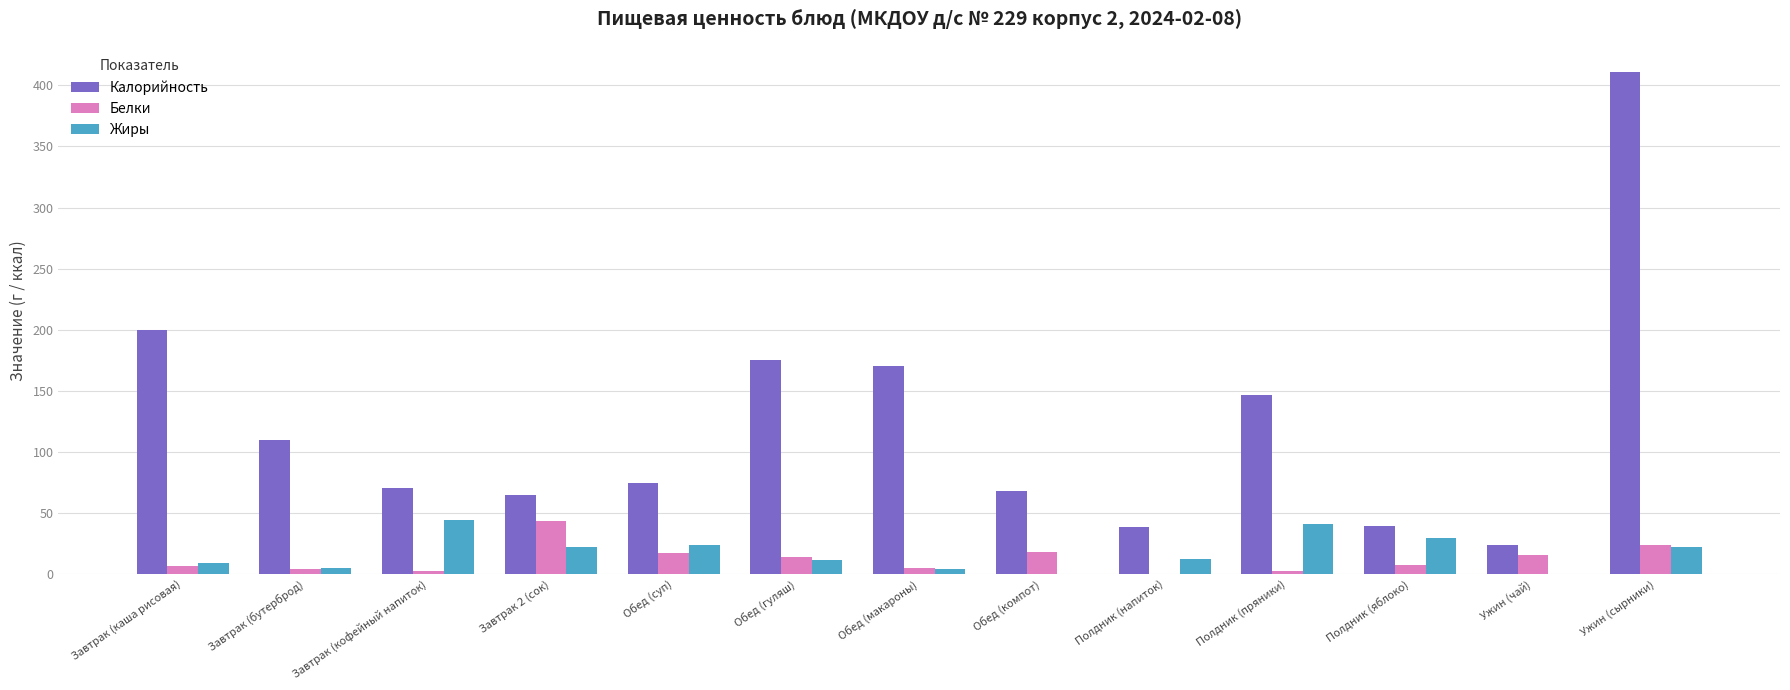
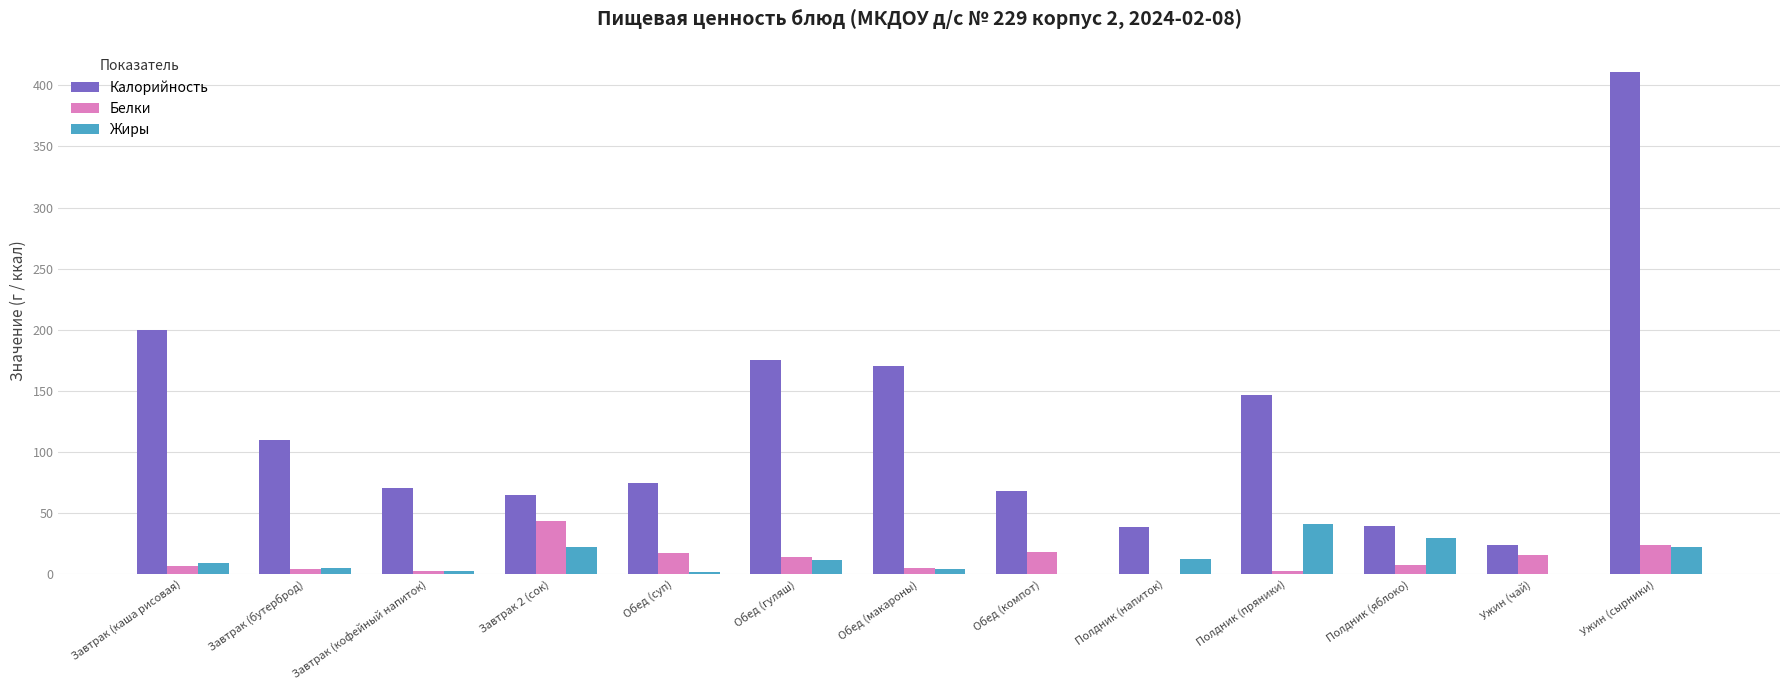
Жиры, Завтрак (кофейный напиток): 45 -> 2
Жиры, Обед (суп): 24 -> 2
